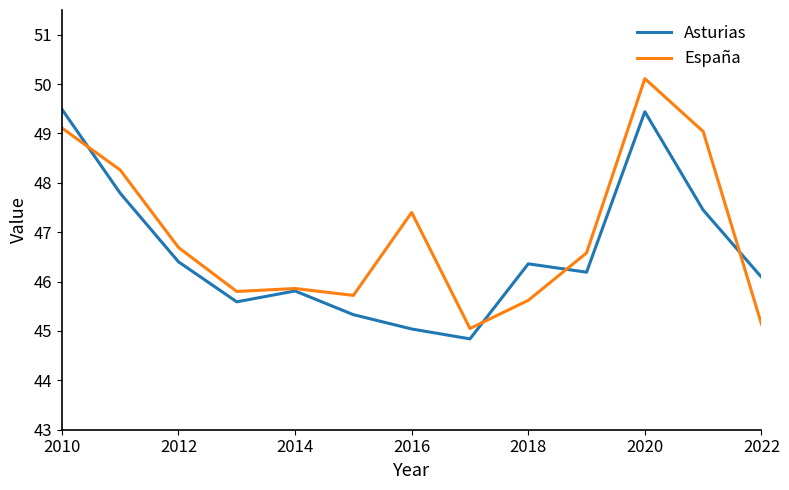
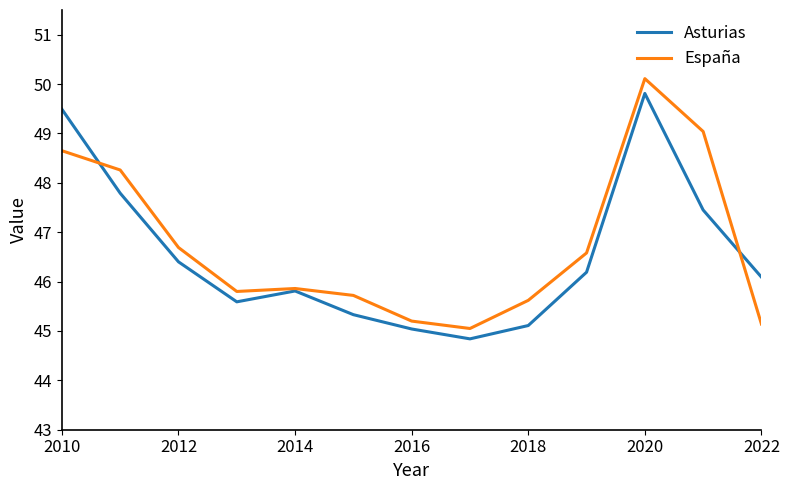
España, 2010: 49.1 -> 48.7
España, 2016: 47.4 -> 45.2
Asturias, 2018: 46.4 -> 45.1
Asturias, 2020: 49.4 -> 49.8
